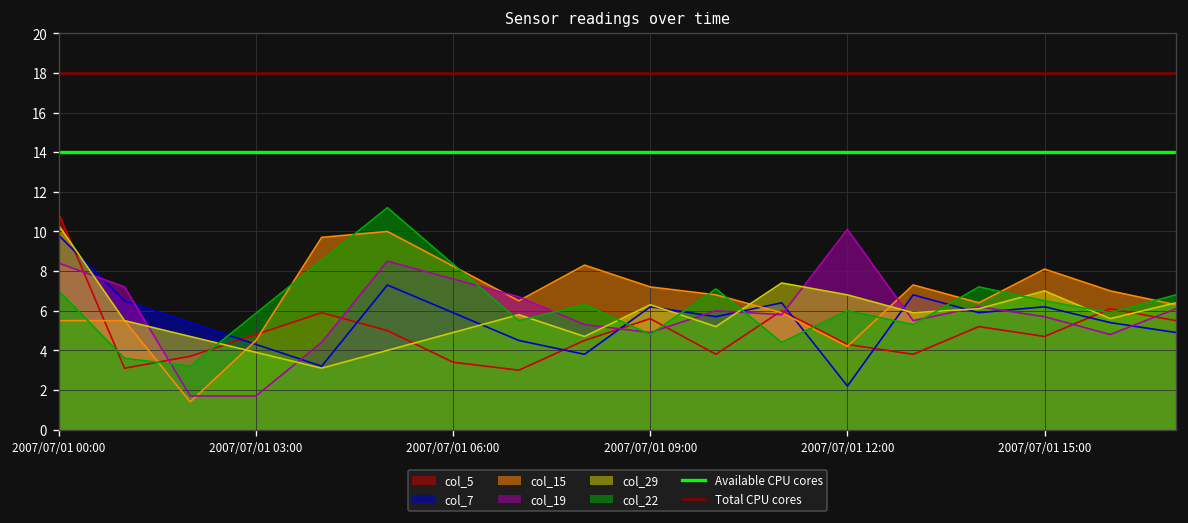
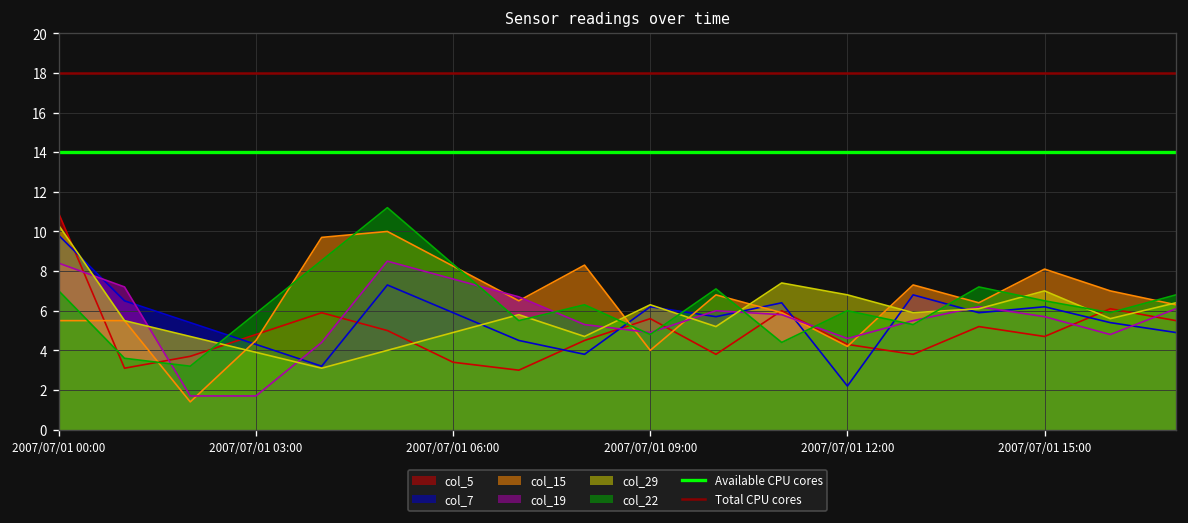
col_15, 2007/07/01 09:00: 7.2 -> 4.0
col_19, 2007/07/01 12:00: 10.1 -> 4.6
